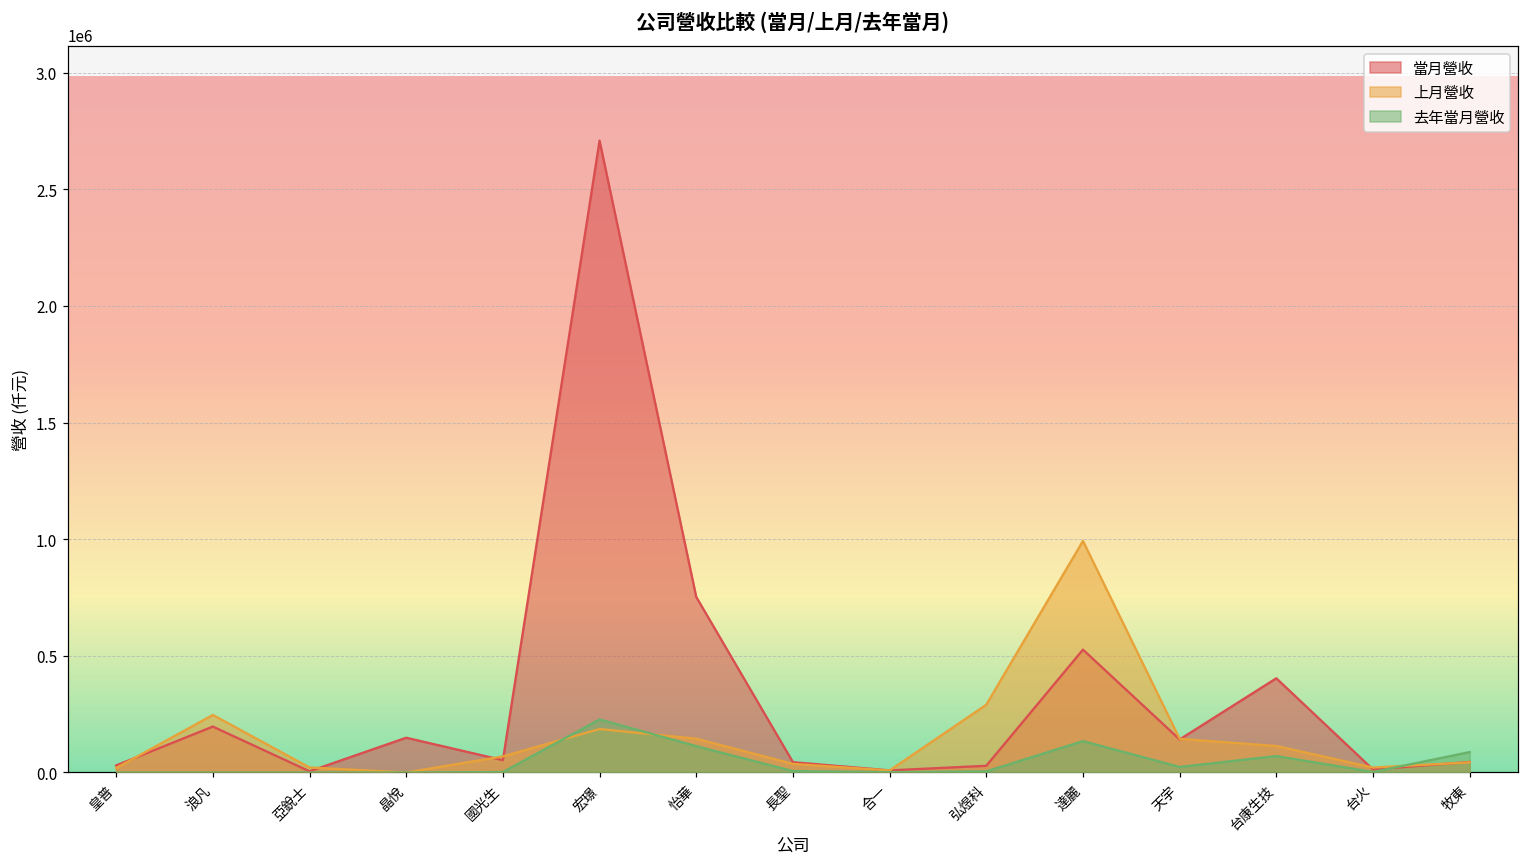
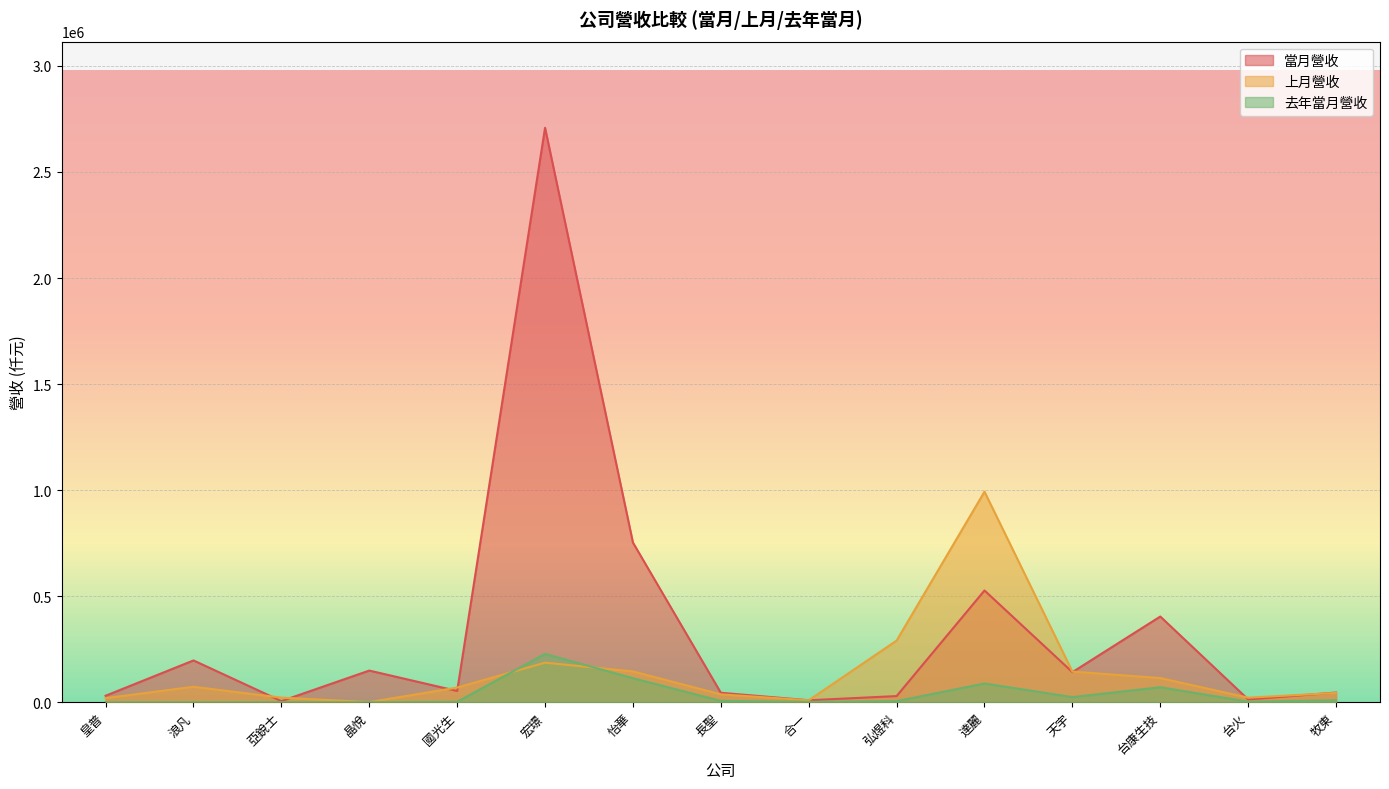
上月營收, 浪凡: 250000 -> 70000
去年當月營收, 達麗: 130000 -> 90000
去年當月營收, 牧東: 90000 -> 10000
